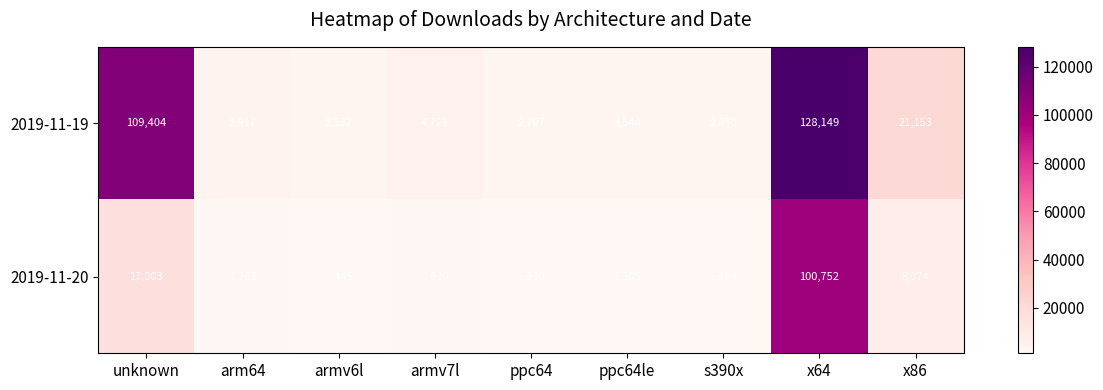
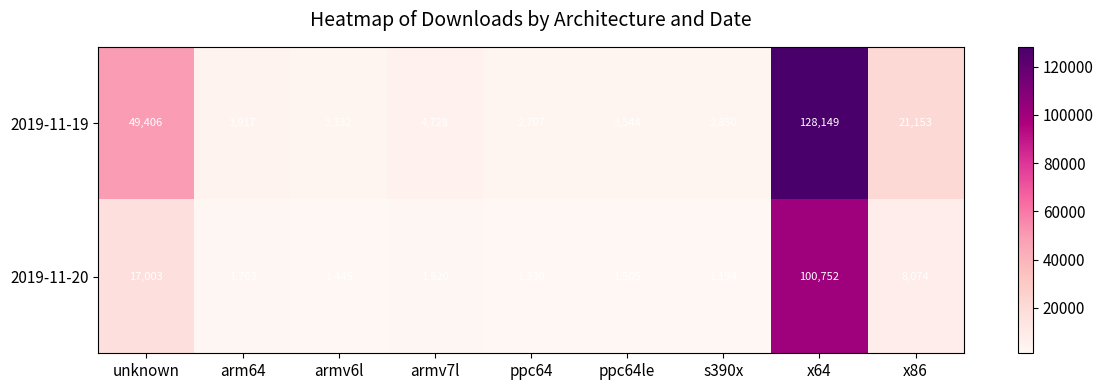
2019-11-19, unknown: 109,404 -> 49,406
